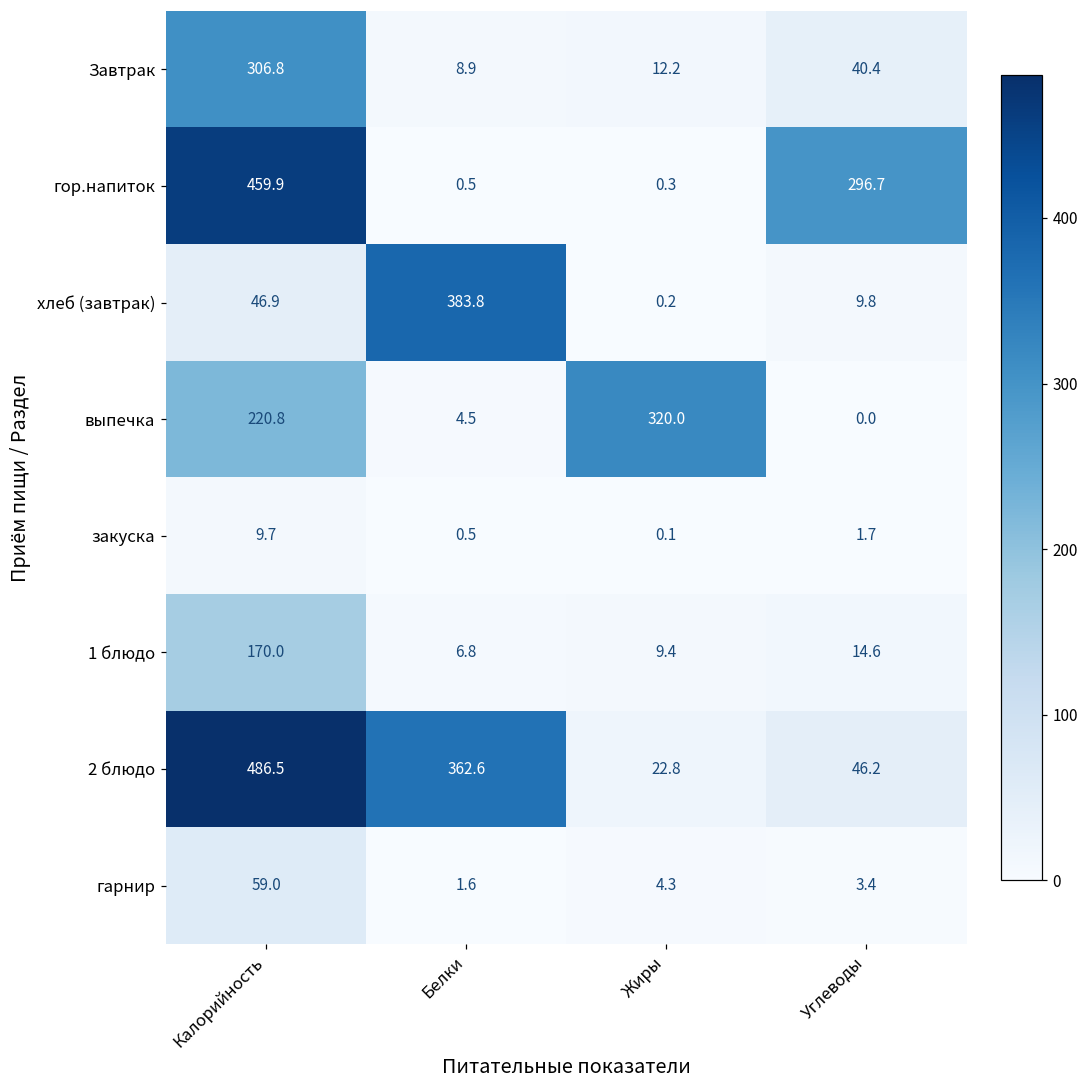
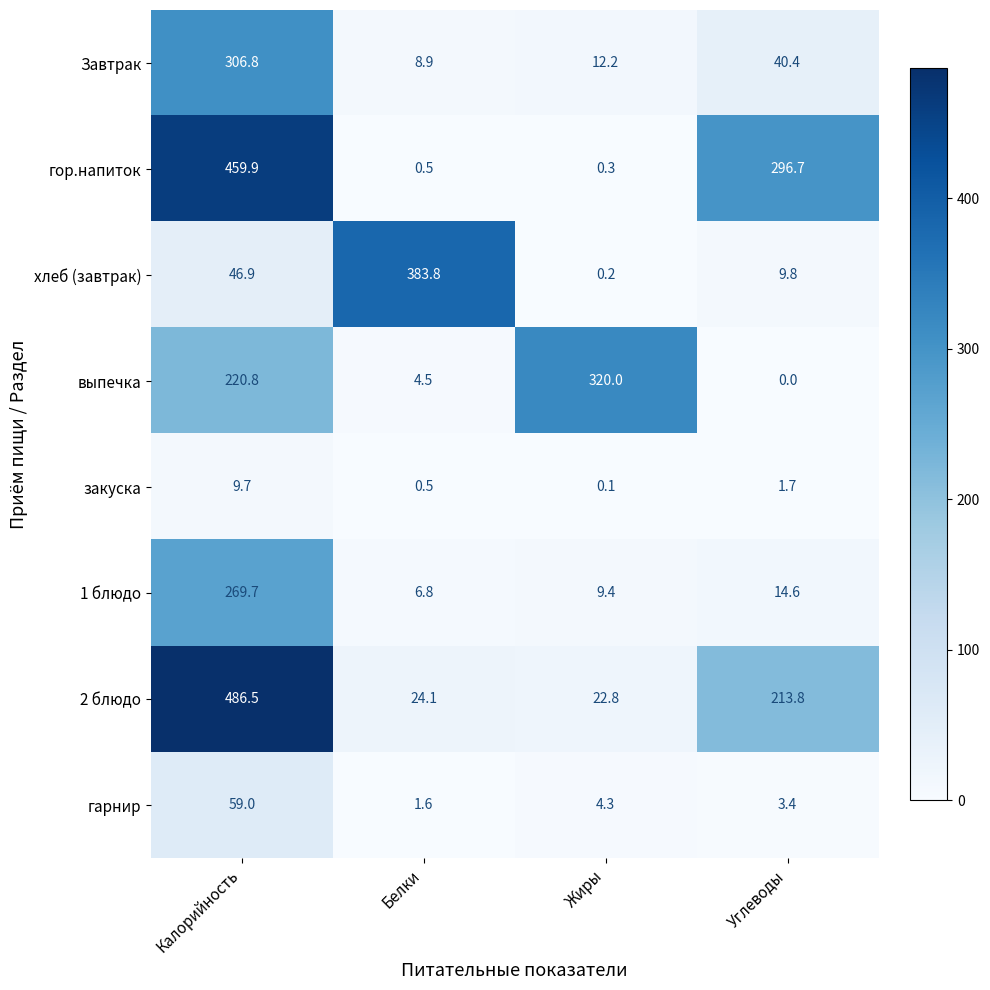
1 блюдо, Калорийность: 170.0 -> 269.7
2 блюдо, Белки: 362.6 -> 24.1
2 блюдо, Углеводы: 46.2 -> 213.8
